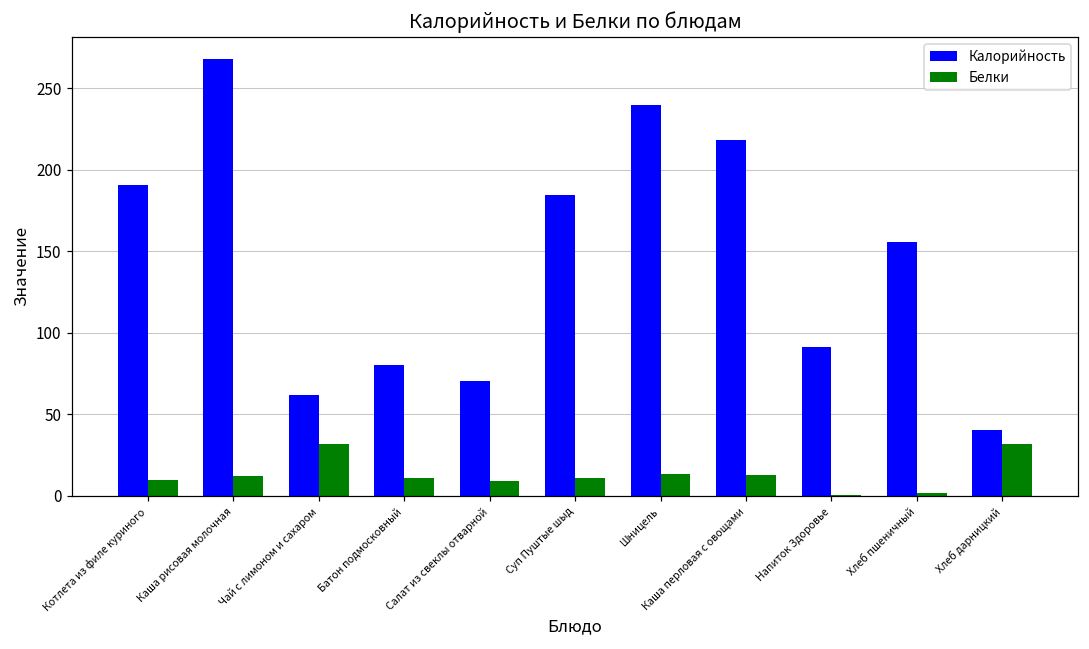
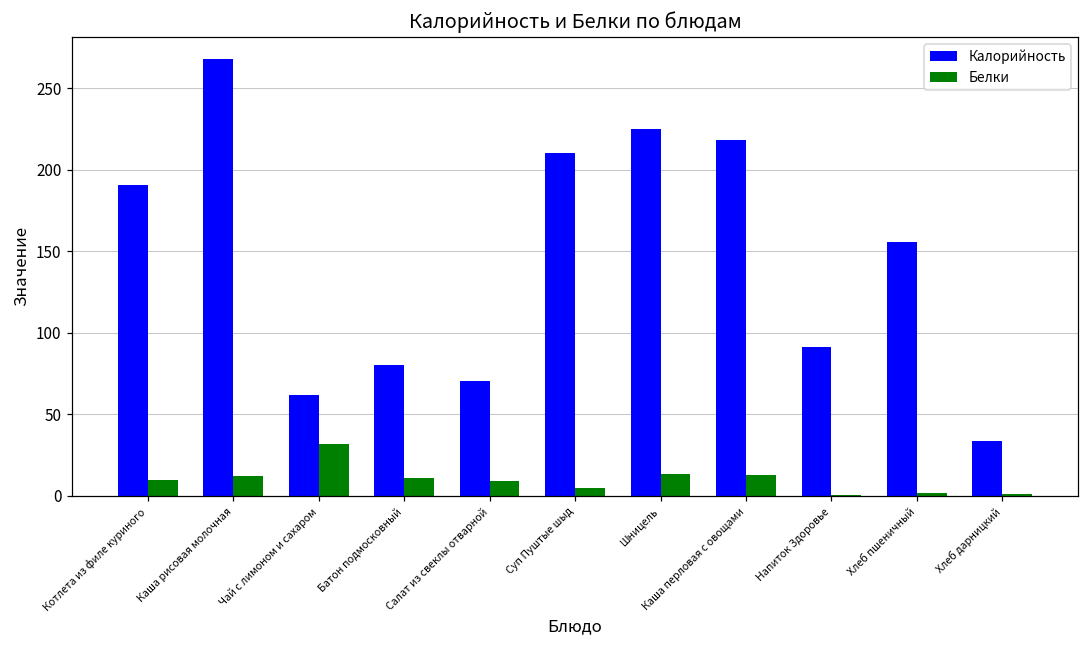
Калорийность, Суп Пуштые шыд: 184 -> 210
Белки, Суп Пуштые шыд: 11 -> 5
Калорийность, Шницель: 240 -> 225
Калорийность, Хлеб дарницкий: 40 -> 34
Белки, Хлеб дарницкий: 32 -> 1
